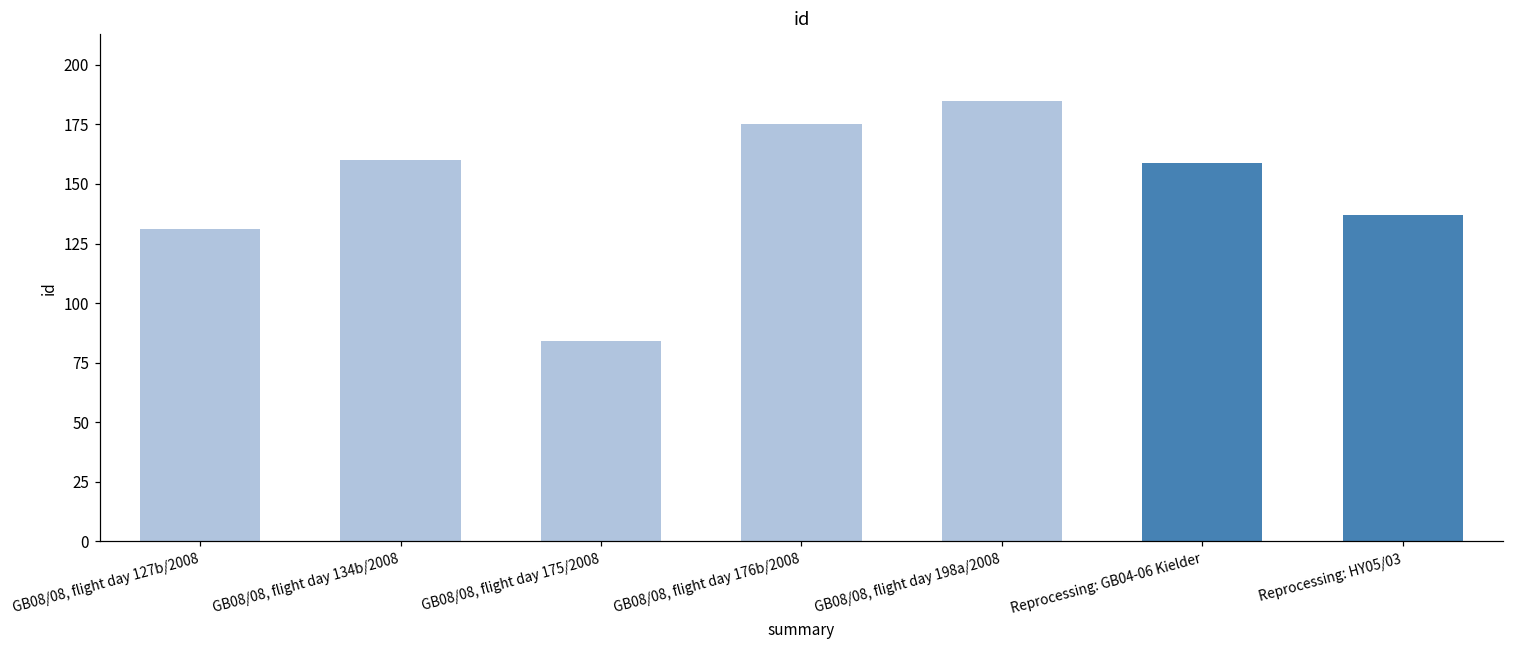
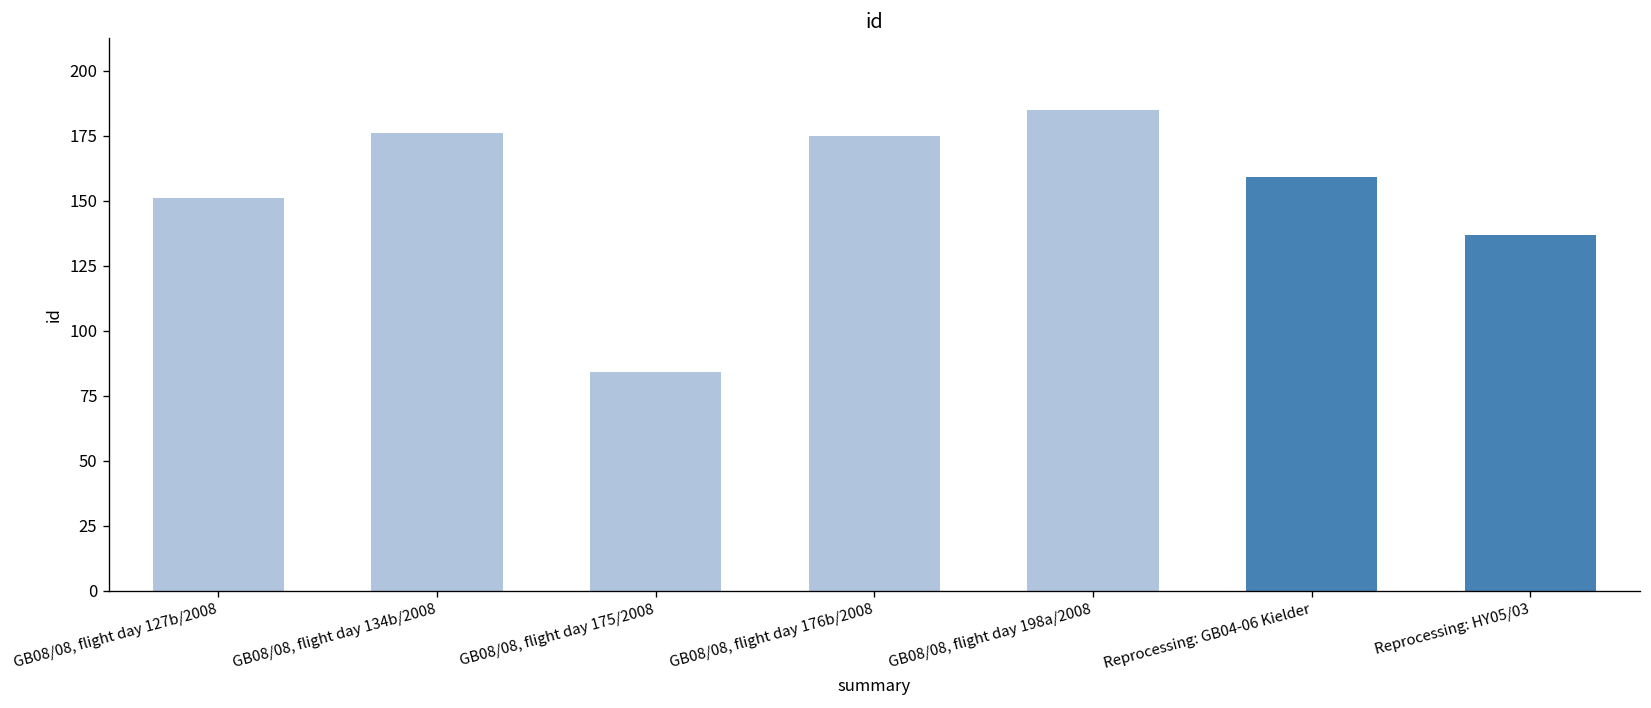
GB08/08, flight day 127b/2008: 131 -> 151
GB08/08, flight day 134b/2008: 160 -> 176
